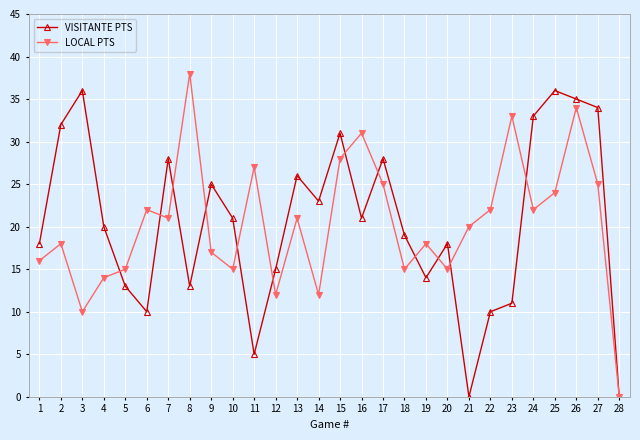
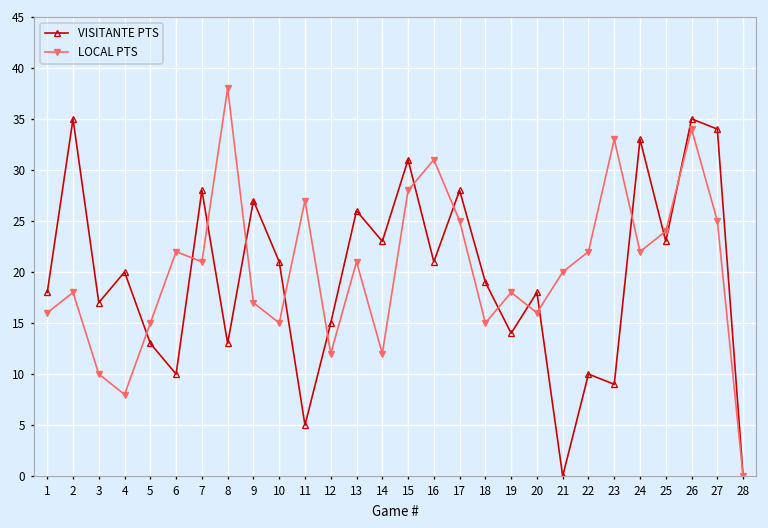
VISITANTE PTS, 2: 32 -> 35
VISITANTE PTS, 3: 36 -> 17
LOCAL PTS, 4: 14 -> 8
VISITANTE PTS, 9: 25 -> 27
LOCAL PTS, 20: 15 -> 16
VISITANTE PTS, 23: 11 -> 9
VISITANTE PTS, 25: 36 -> 23
